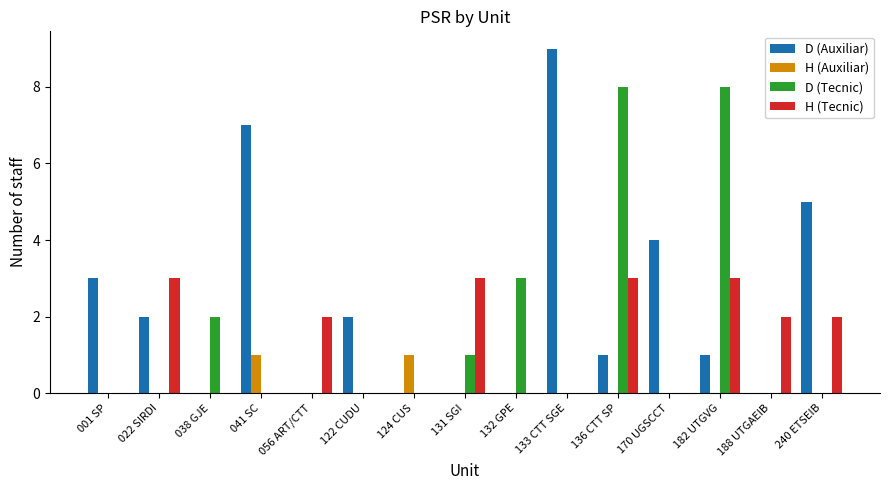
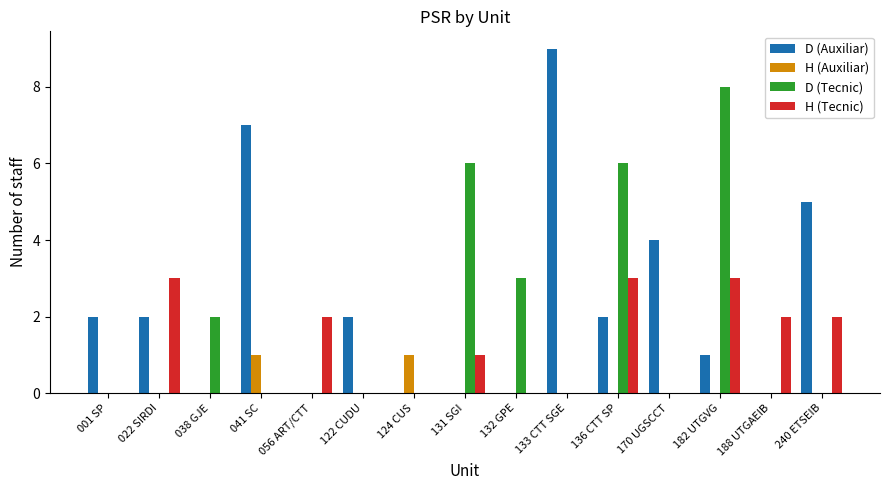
D (Auxiliar), 001 SP: 3 -> 2
D (Tecnic), 131 SGI: 1 -> 6
H (Tecnic), 131 SGI: 3 -> 1
D (Auxiliar), 136 CTT SP: 1 -> 2
D (Tecnic), 136 CTT SP: 8 -> 6
